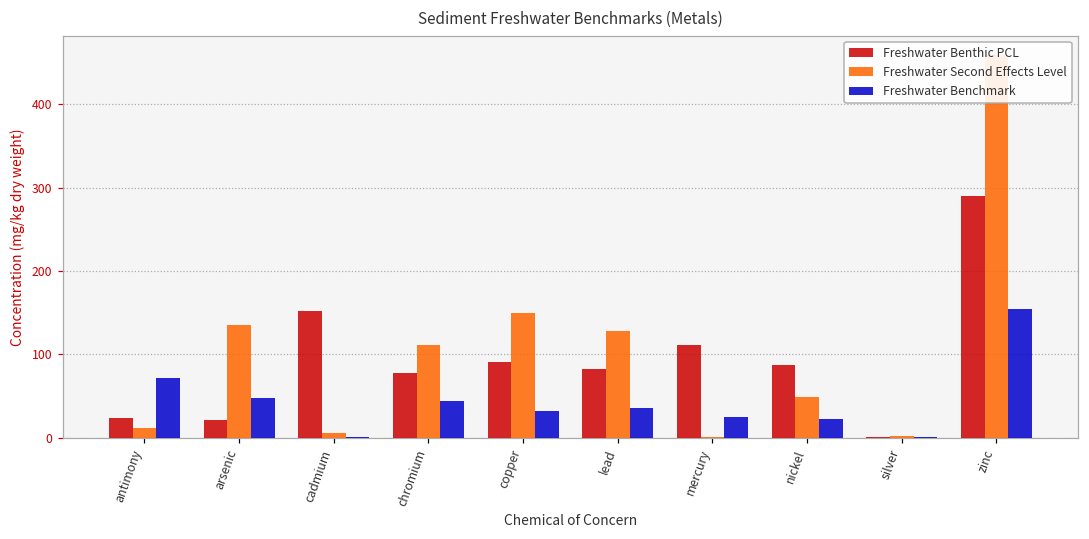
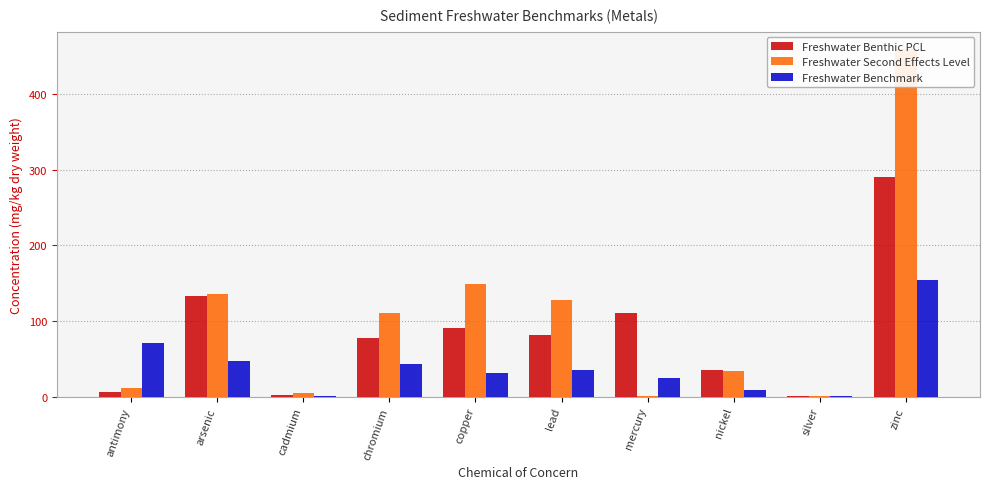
Freshwater Benthic PCL, antimony: 20 -> 10
Freshwater Benthic PCL, arsenic: 20 -> 130
Freshwater Benthic PCL, cadmium: 150 -> 0
Freshwater Benthic PCL, nickel: 90 -> 40
Freshwater Second Effects Level, nickel: 50 -> 30
Freshwater Benchmark, nickel: 20 -> 10
